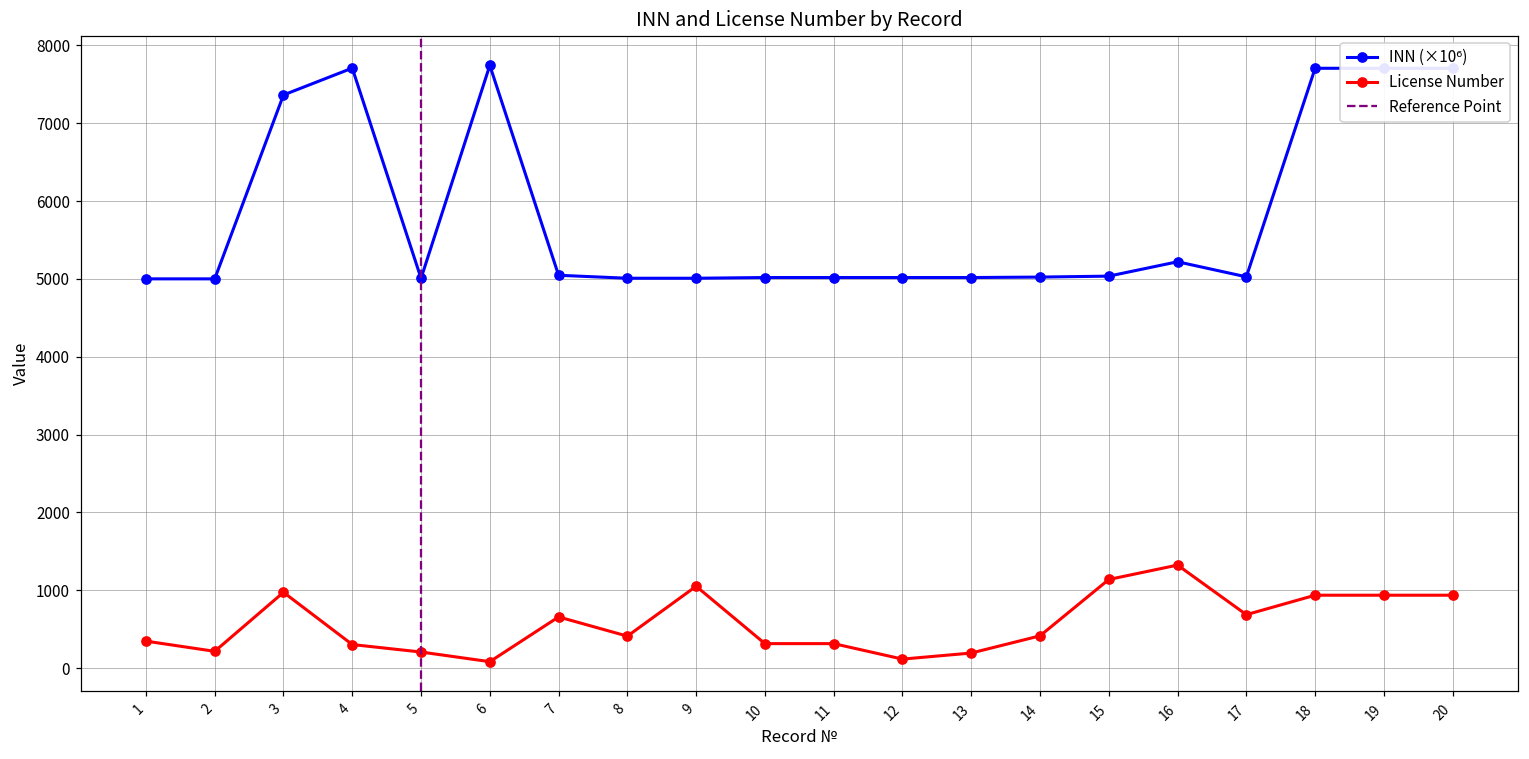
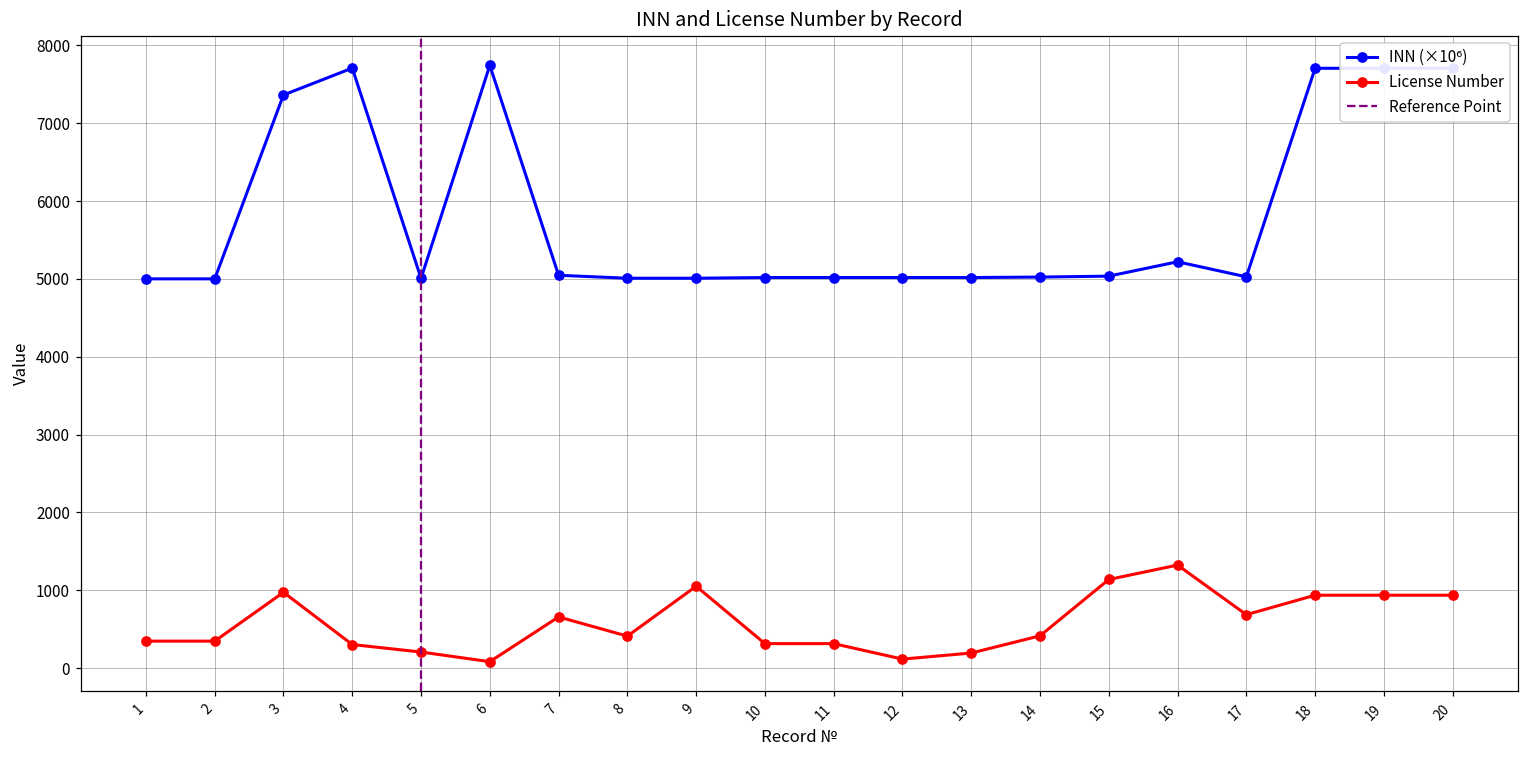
License Number, 2: 200 -> 300
